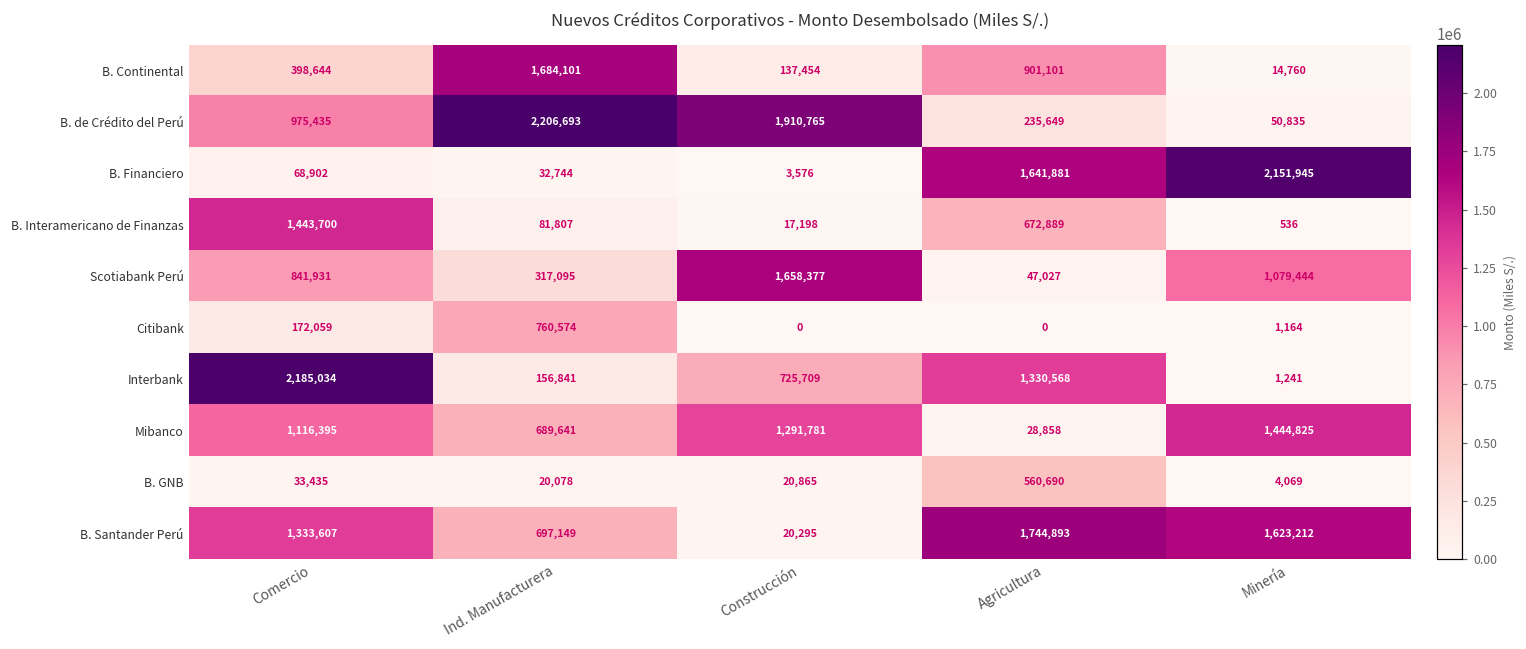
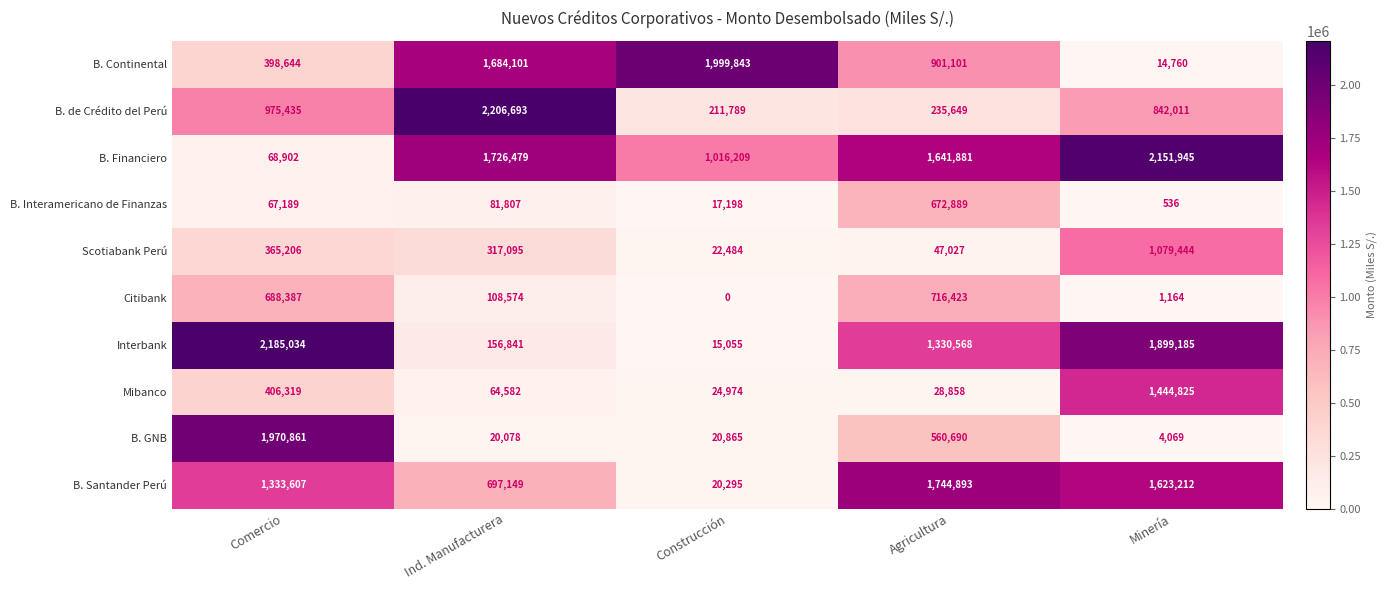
B. Continental, Construcción: 137,454 -> 1,999,843
B. de Crédito del Perú, Construcción: 1,910,765 -> 211,789
B. de Crédito del Perú, Minería: 50,835 -> 842,011
B. Financiero, Ind. Manufacturera: 32,744 -> 1,726,479
B. Financiero, Construcción: 3,576 -> 1,016,209
B. Interamericano de Finanzas, Comercio: 1,443,700 -> 67,189
Scotiabank Perú, Comercio: 841,931 -> 365,206
Scotiabank Perú, Construcción: 1,658,377 -> 22,484
Citibank, Comercio: 172,059 -> 688,387
Citibank, Ind. Manufacturera: 760,574 -> 108,574
Citibank, Agricultura: 0 -> 716,423
Interbank, Construcción: 725,709 -> 15,055
Interbank, Minería: 1,241 -> 1,899,185
Mibanco, Comercio: 1,116,395 -> 406,319
Mibanco, Ind. Manufacturera: 689,641 -> 64,582
Mibanco, Construcción: 1,291,781 -> 24,974
B. GNB, Comercio: 33,435 -> 1,970,861
